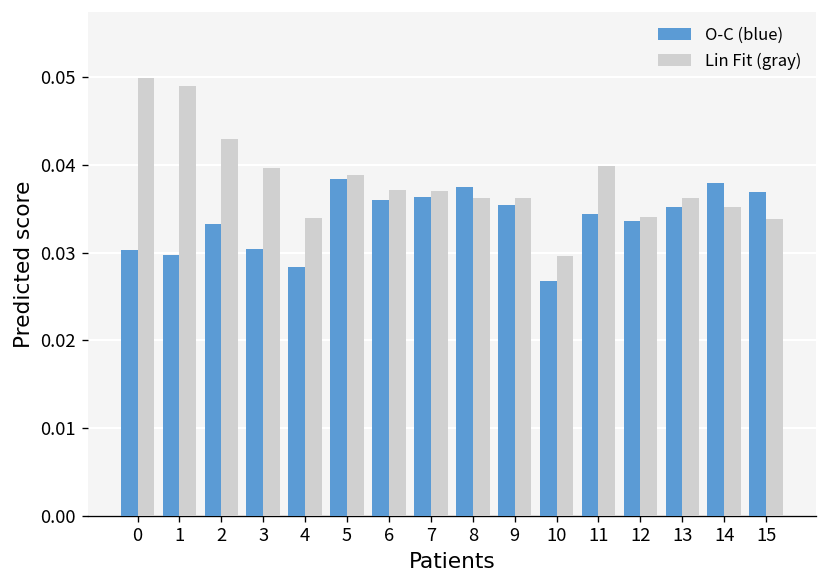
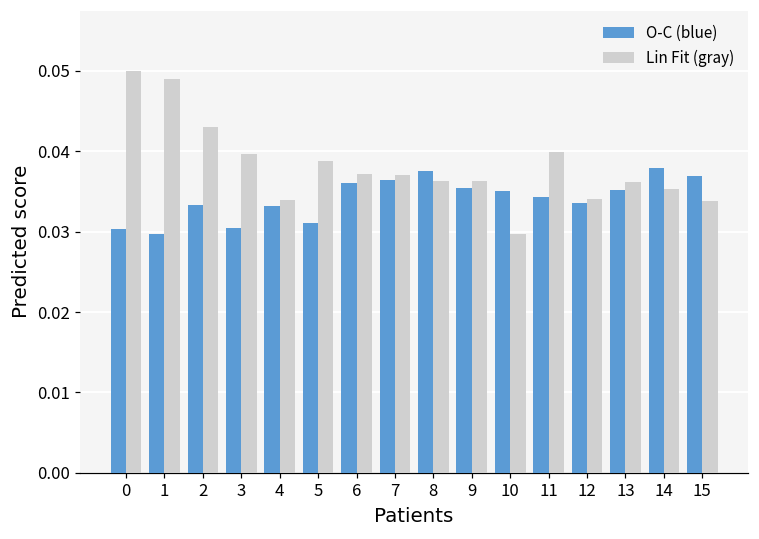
O-C (blue), 4: 0.028 -> 0.033
O-C (blue), 5: 0.038 -> 0.031
O-C (blue), 10: 0.027 -> 0.035
